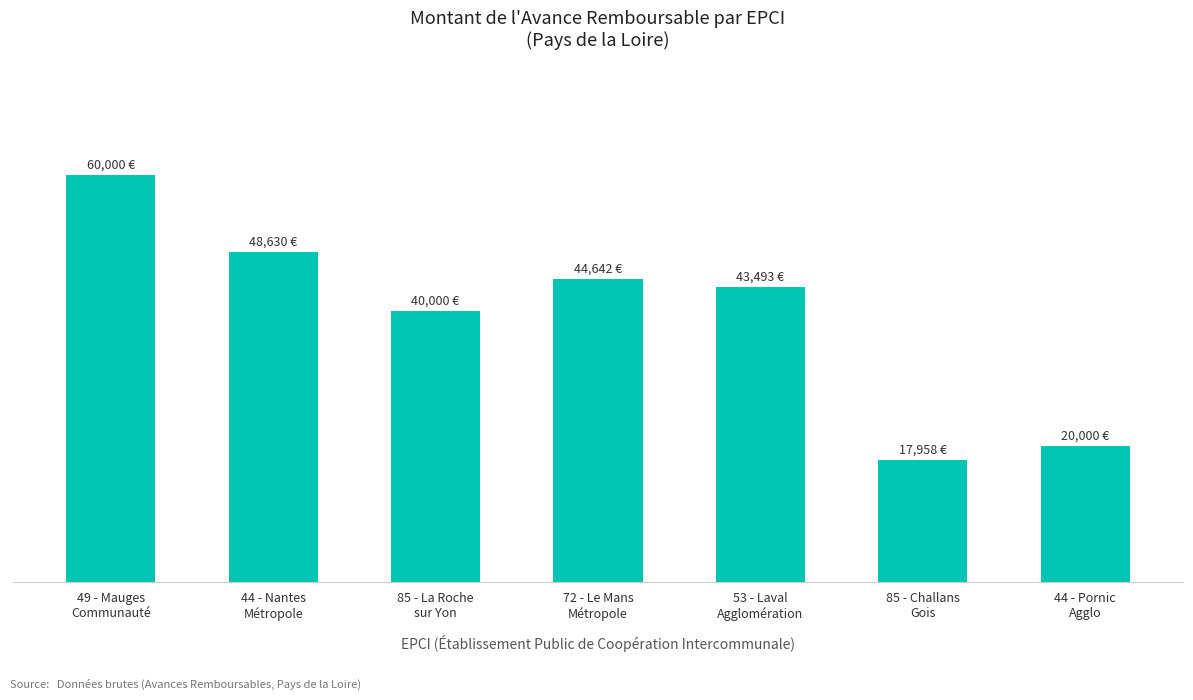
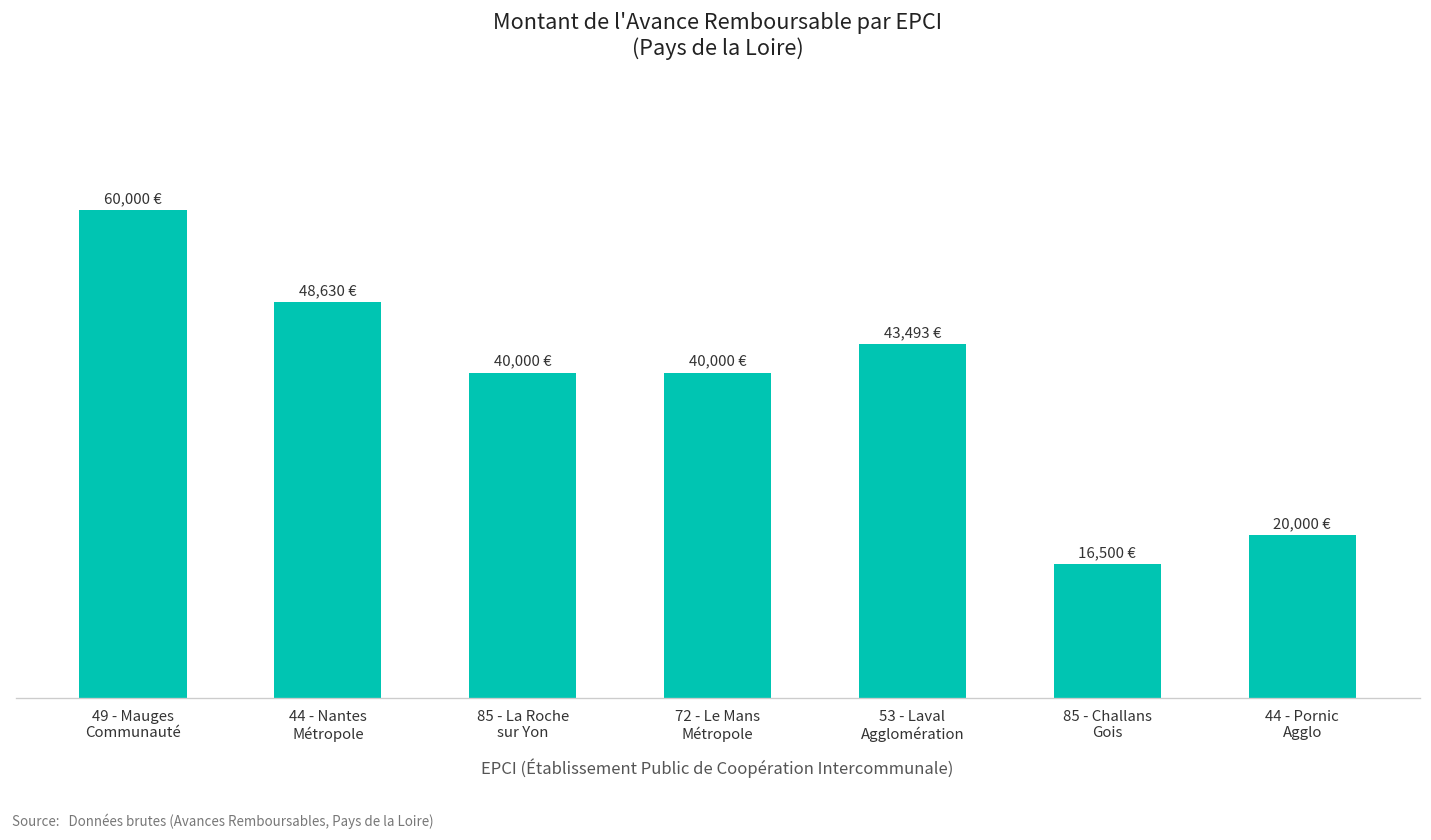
72 - Le Mans Métropole: 44,642 -> 40,000
85 - Challans Gois: 17,958 -> 16,500
